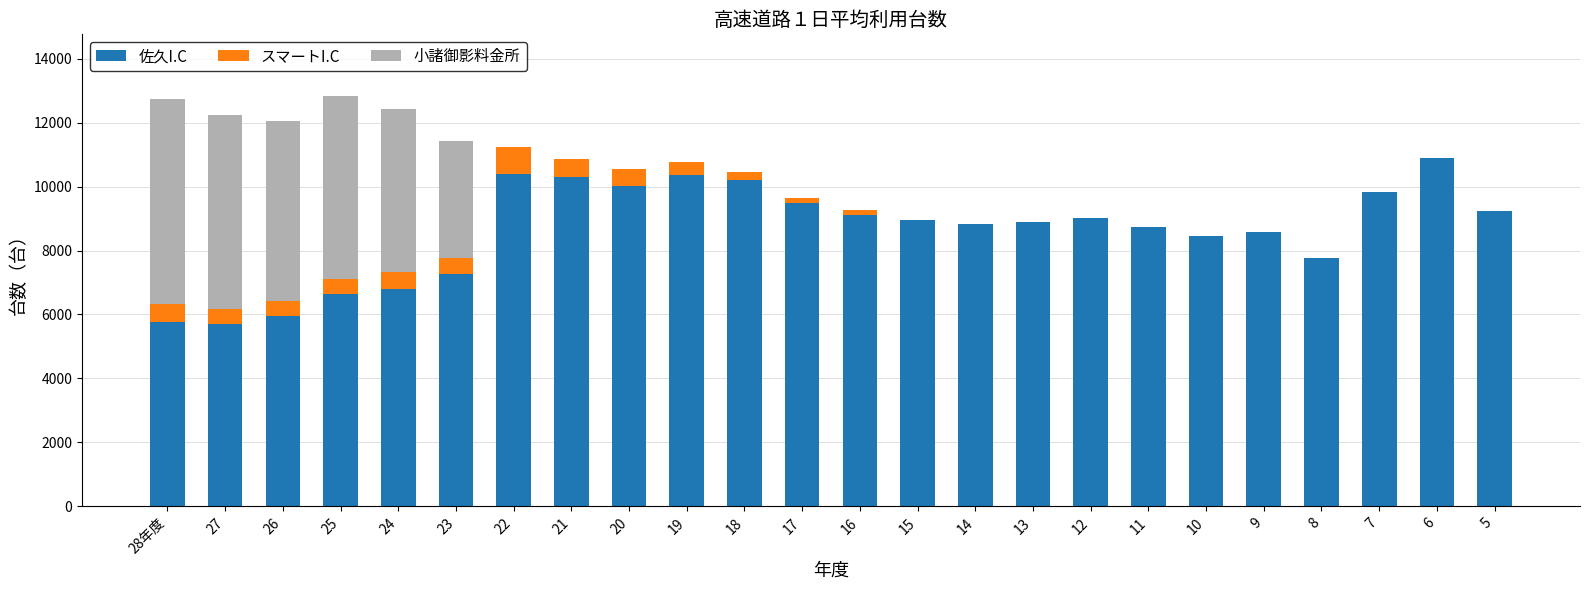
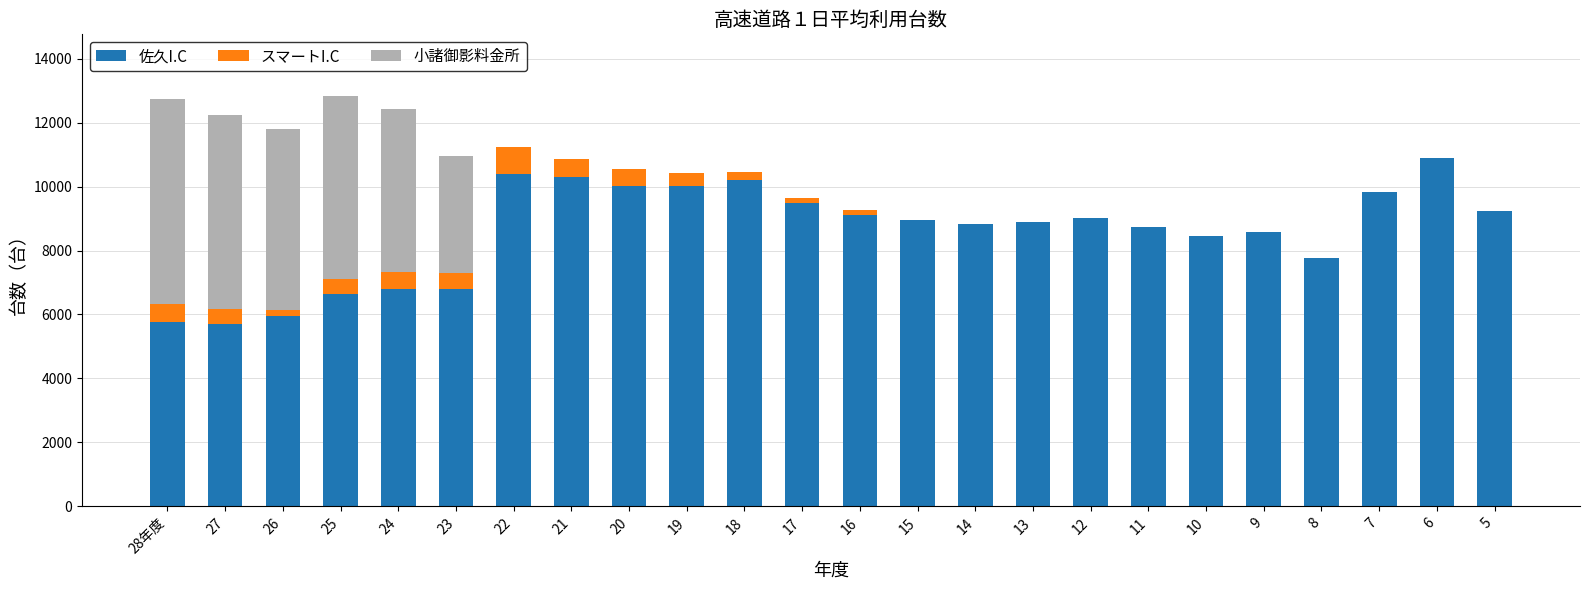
スマートI.C, 26: 500 -> 200
佐久I.C, 23: 7300 -> 6800
佐久I.C, 19: 10400 -> 10000
